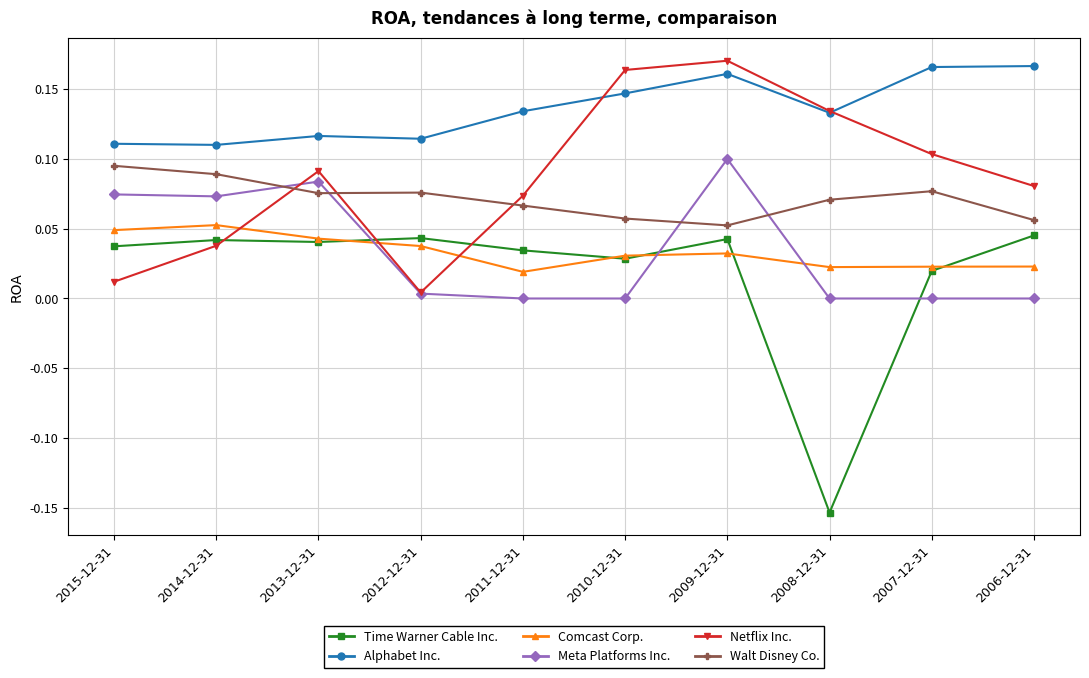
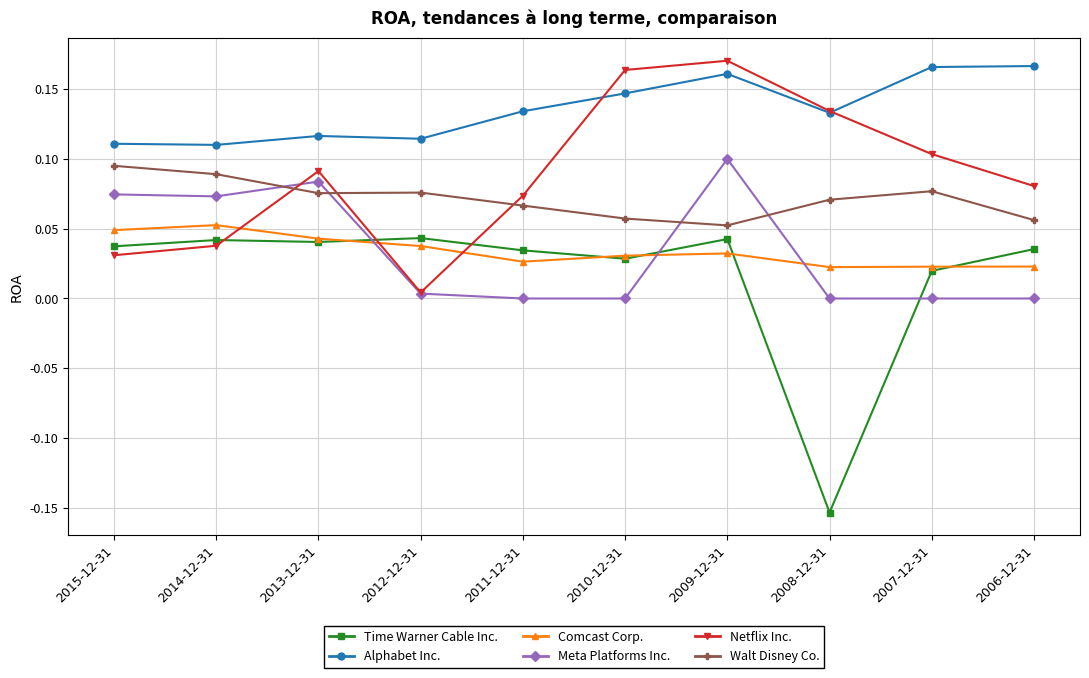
Netflix Inc., 2015-12-31: 0.012 -> 0.031
Comcast Corp., 2011-12-31: 0.019 -> 0.026
Time Warner Cable Inc., 2006-12-31: 0.045 -> 0.035
